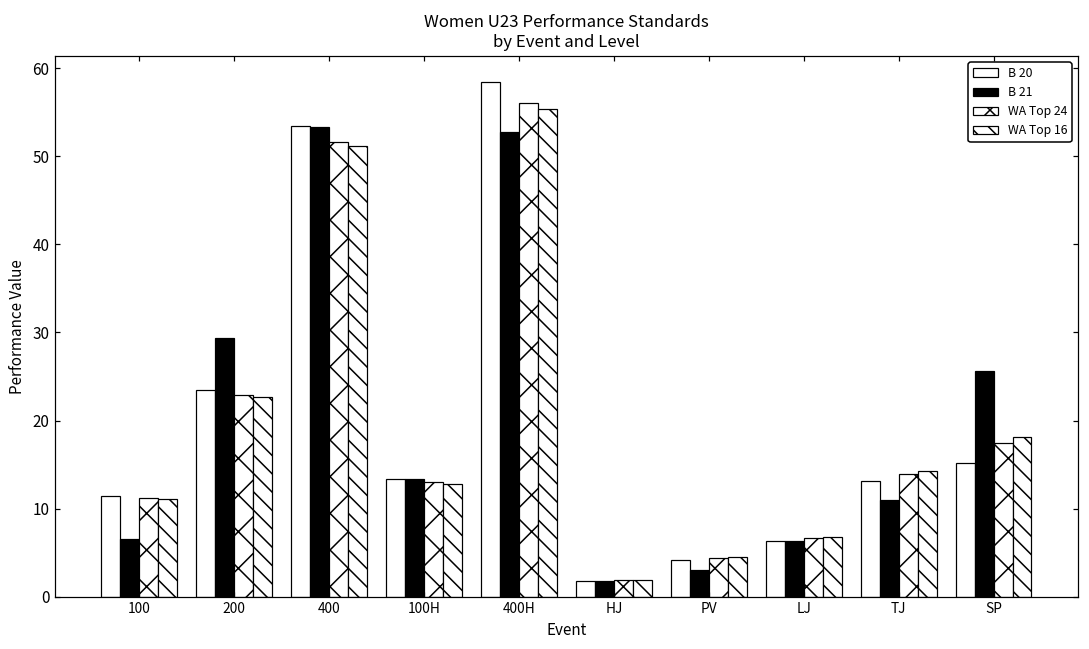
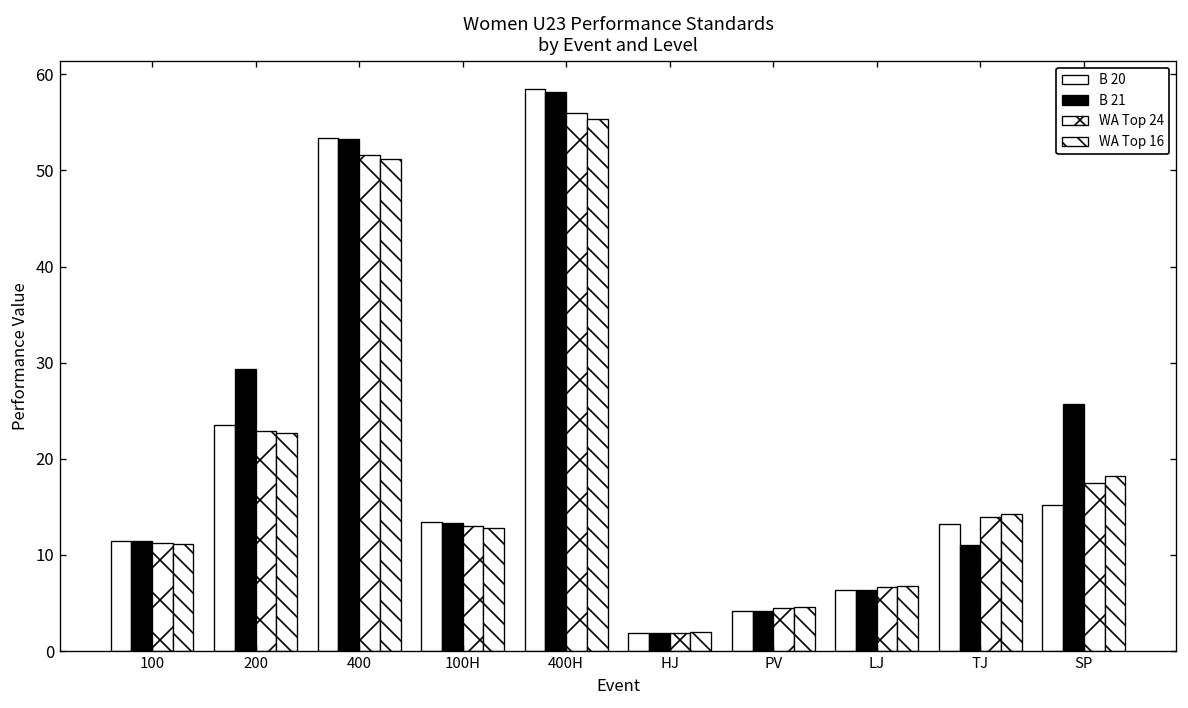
B 21, 100: 7 -> 11
B 21, 400H: 53 -> 58
B 21, PV: 3 -> 4
